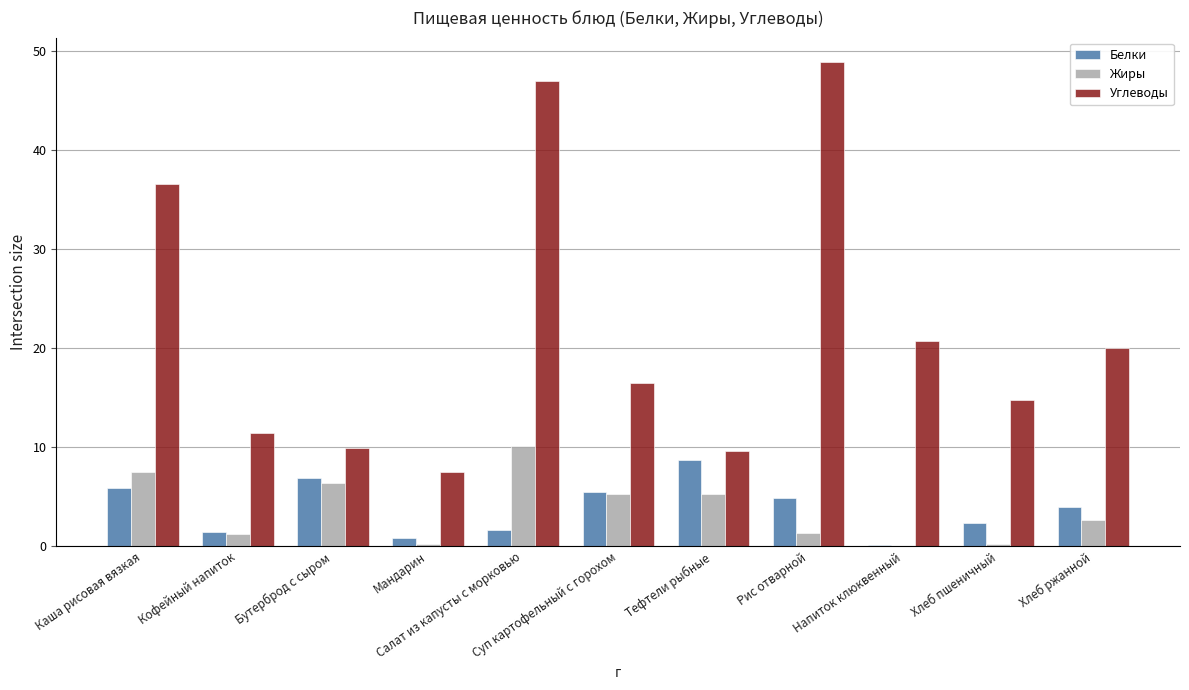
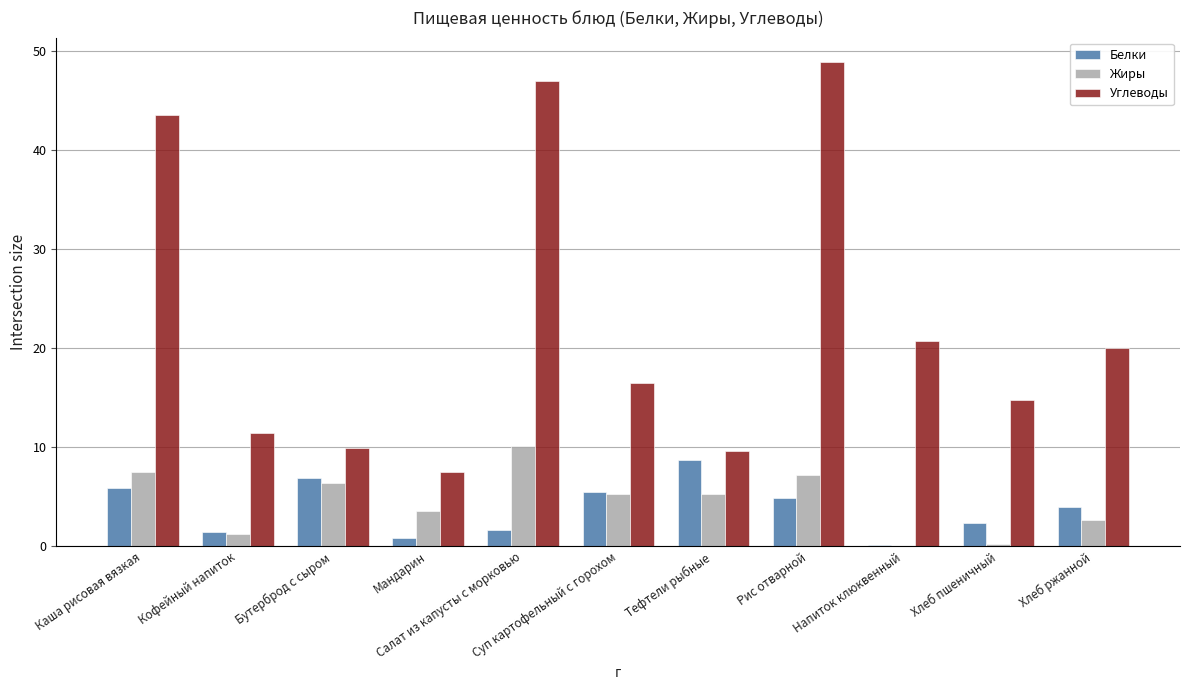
Углеводы, Каша рисовая вязкая: 37 -> 44
Жиры, Мандарин: 0 -> 4
Жиры, Рис отварной: 1 -> 7
